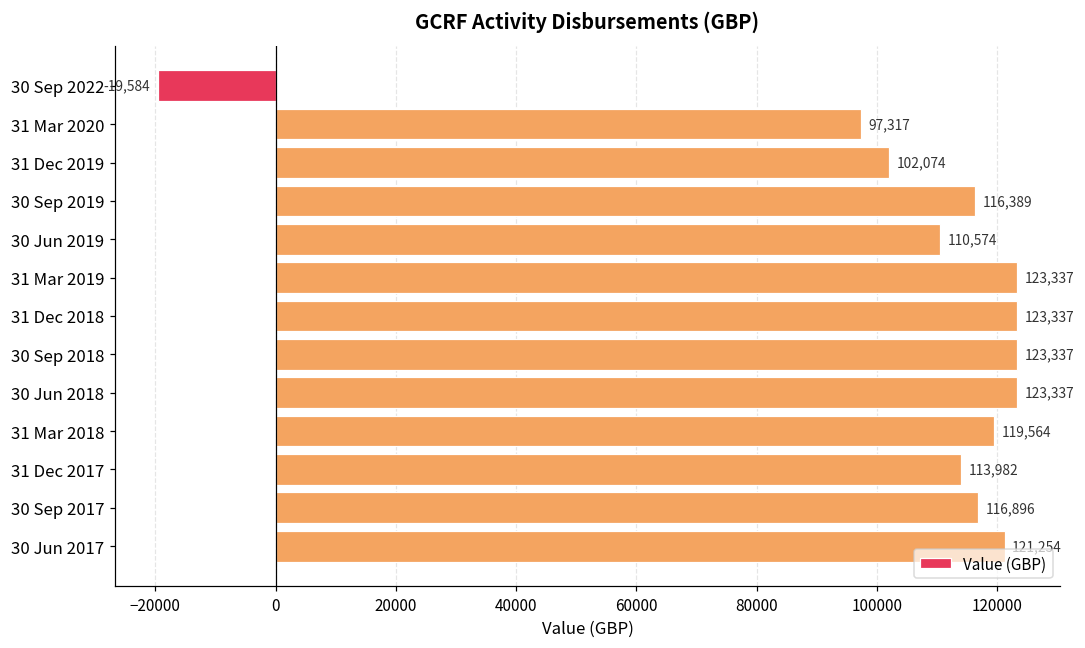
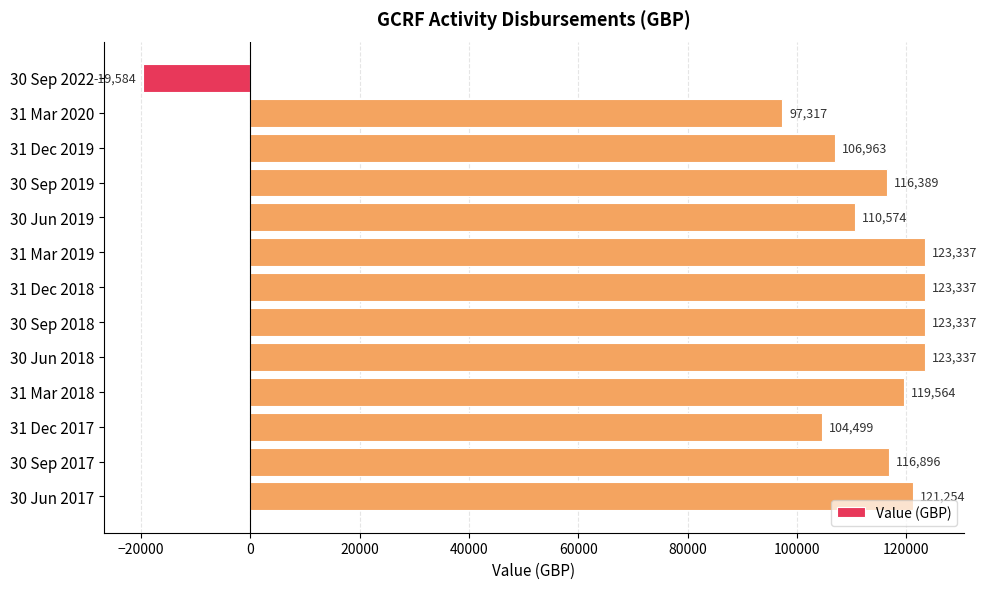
31 Dec 2019: 102,074 -> 106,963
31 Dec 2017: 113,982 -> 104,499
